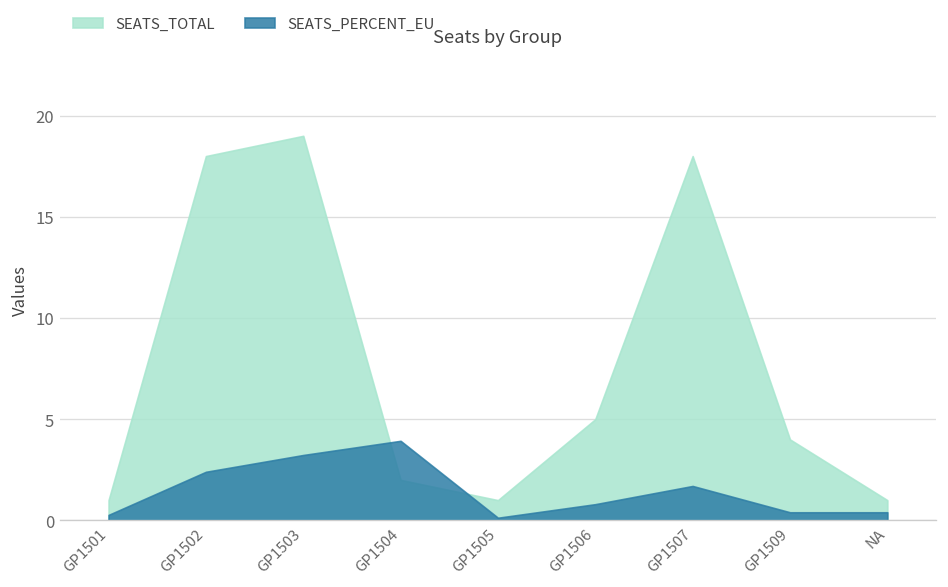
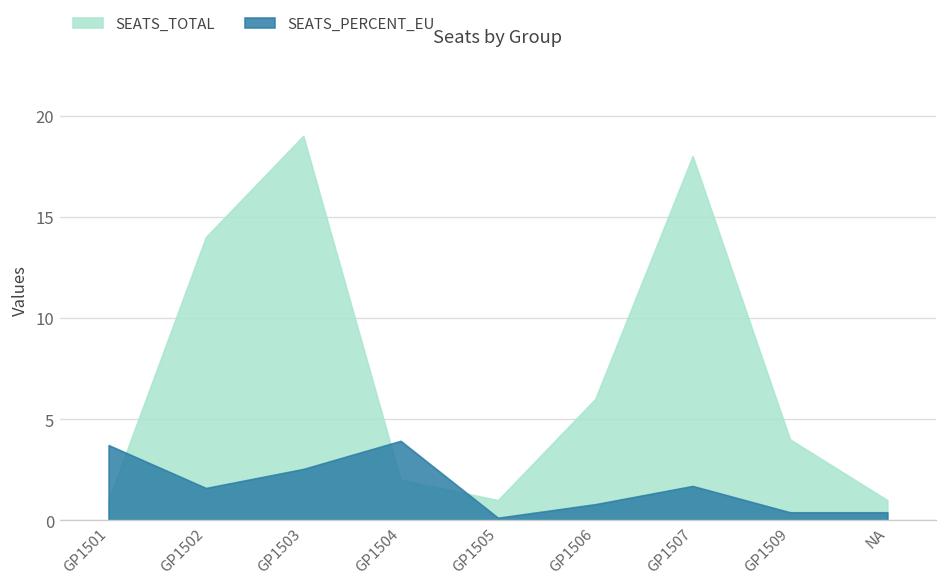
SEATS_PERCENT_EU, GP1501: 0.3 -> 3.7
SEATS_TOTAL, GP1502: 18 -> 14
SEATS_PERCENT_EU, GP1502: 2.4 -> 1.6
SEATS_PERCENT_EU, GP1503: 3.2 -> 2.5
SEATS_TOTAL, GP1506: 5 -> 6
